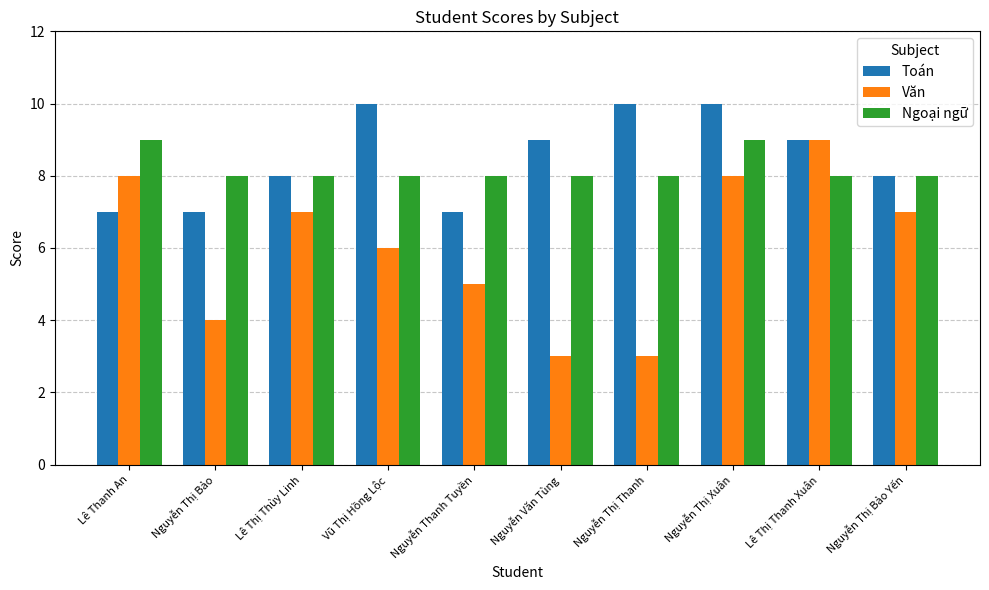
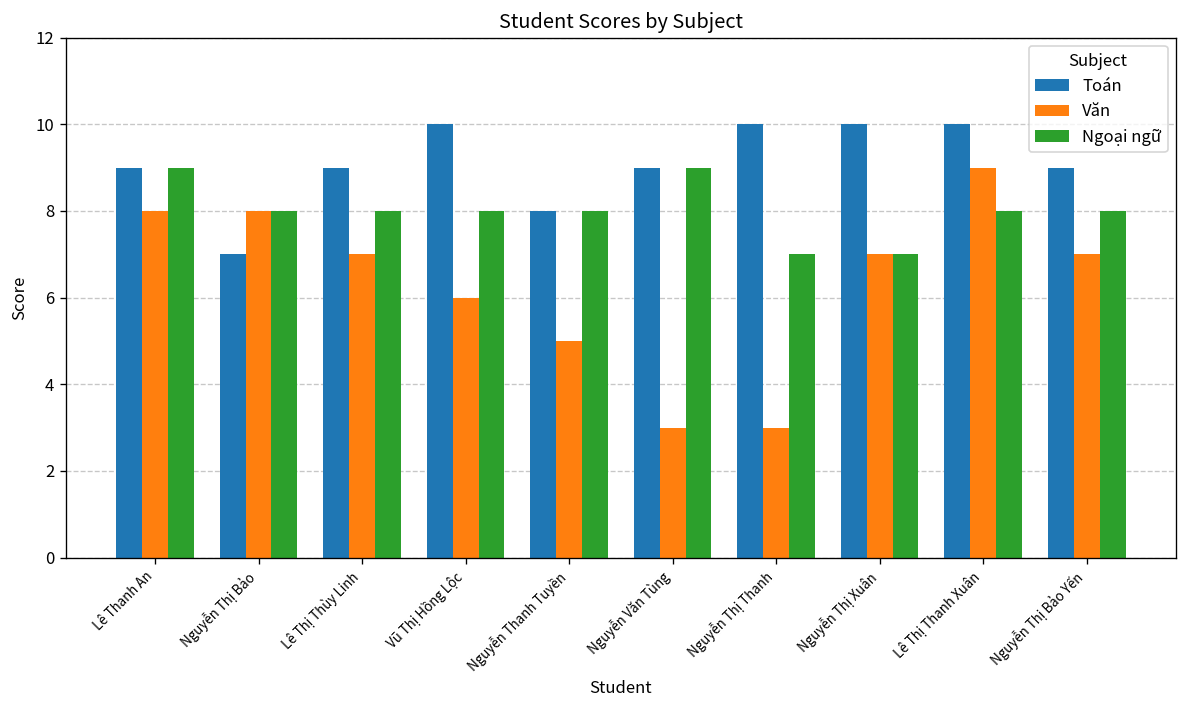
Toán, Lê Thanh An: 7 -> 9
Văn, Nguyễn Thị Bảo: 4 -> 8
Toán, Lê Thị Thùy Linh: 8 -> 9
Toán, Nguyễn Thanh Tuyền: 7 -> 8
Ngoại ngữ, Nguyễn Văn Tùng: 8 -> 9
Ngoại ngữ, Nguyễn Thị Thanh: 8 -> 7
Văn, Nguyễn Thị Xuân: 8 -> 7
Ngoại ngữ, Nguyễn Thị Xuân: 9 -> 7
Toán, Lê Thị Thanh Xuân: 9 -> 10
Toán, Nguyễn Thị Bảo Yến: 8 -> 9
